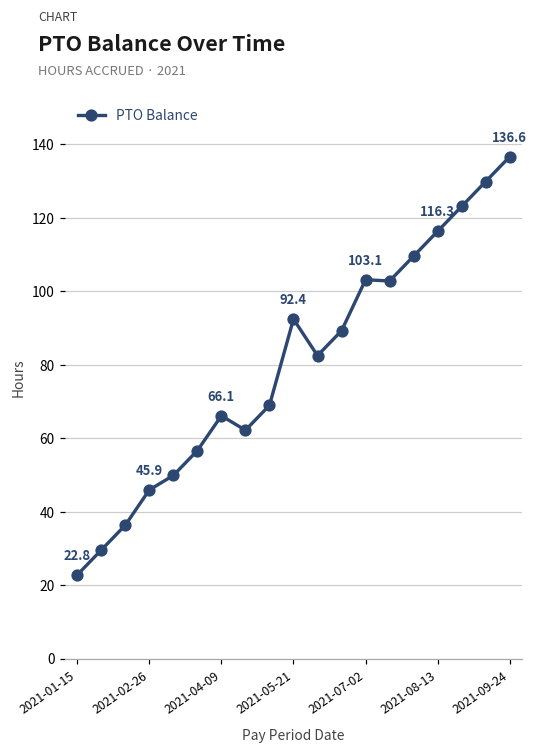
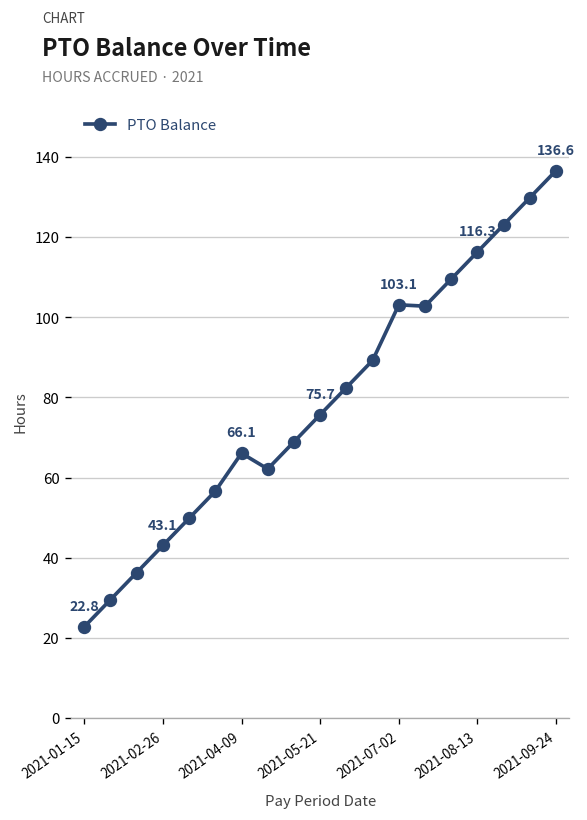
2021-02-26: 45.9 -> 43.1
2021-05-21: 92.4 -> 75.7
